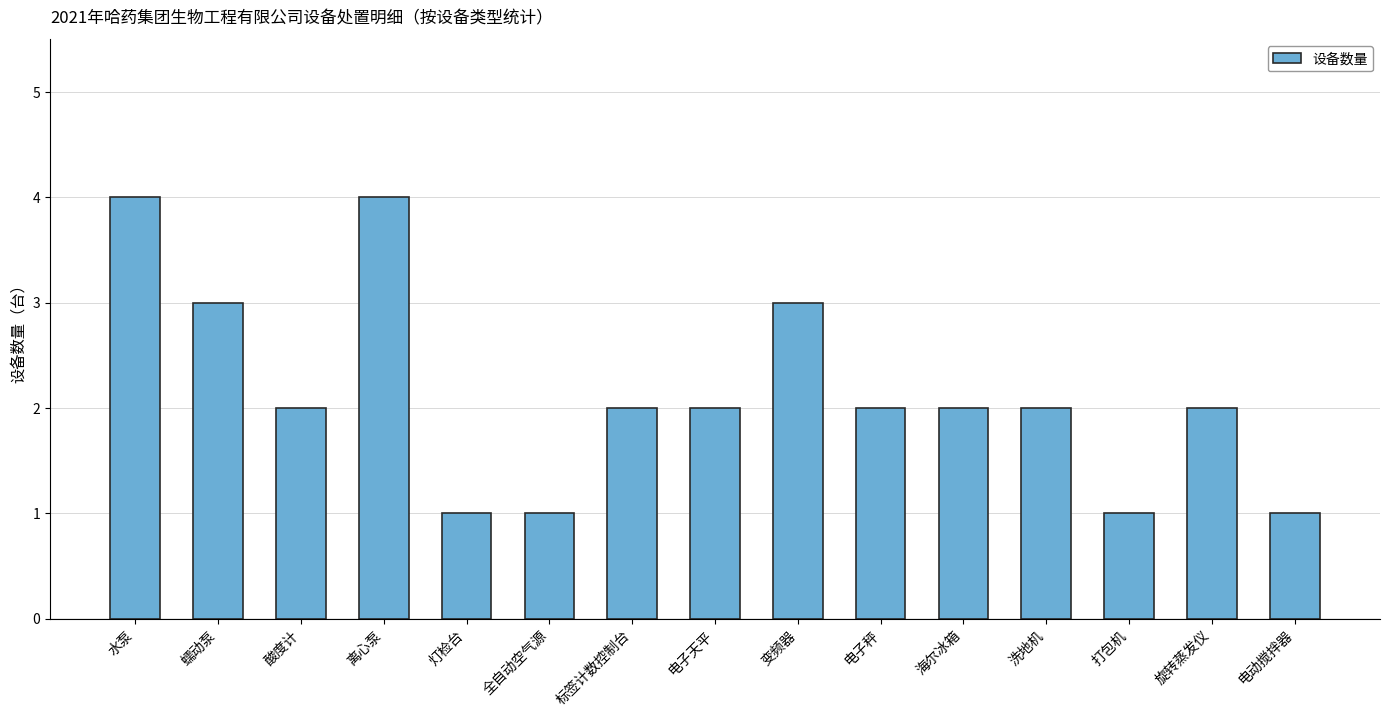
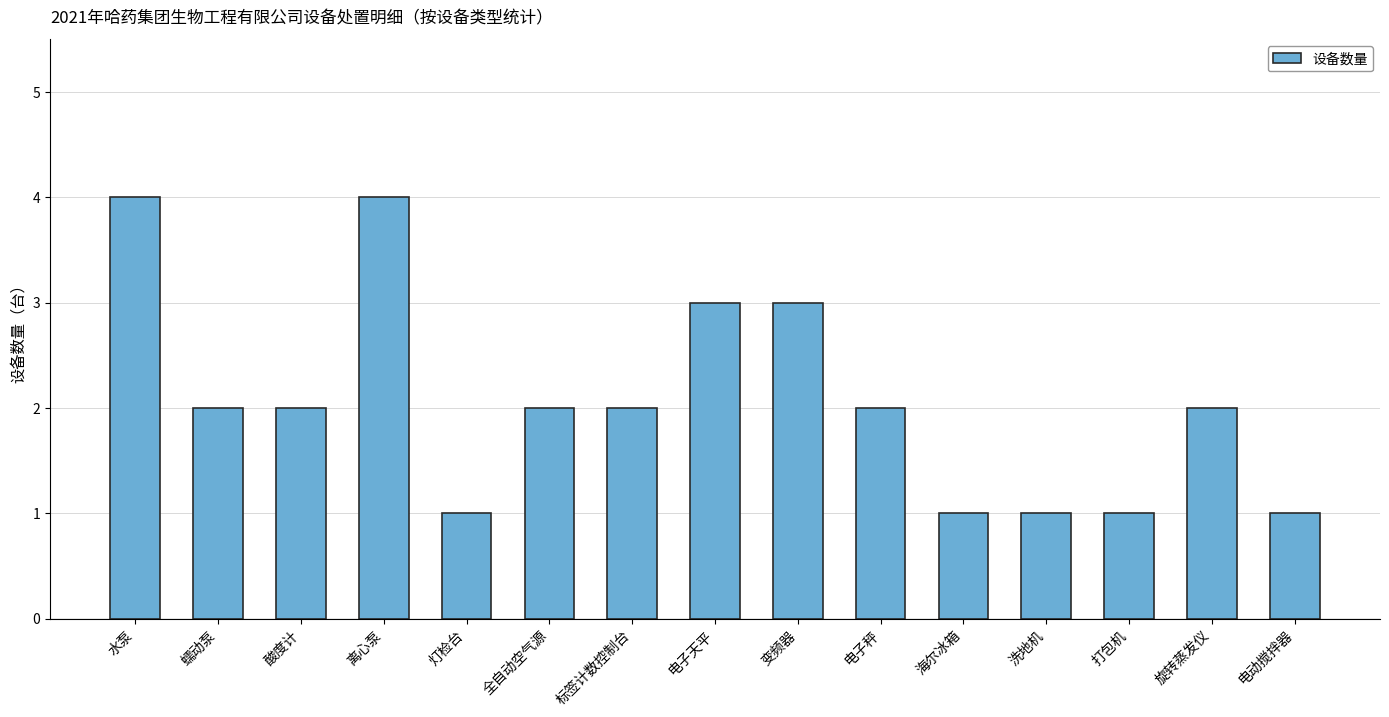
蠕动泵: 3 -> 2
全自动空气源: 1 -> 2
电子天平: 2 -> 3
海尔冰箱: 2 -> 1
洗地机: 2 -> 1
